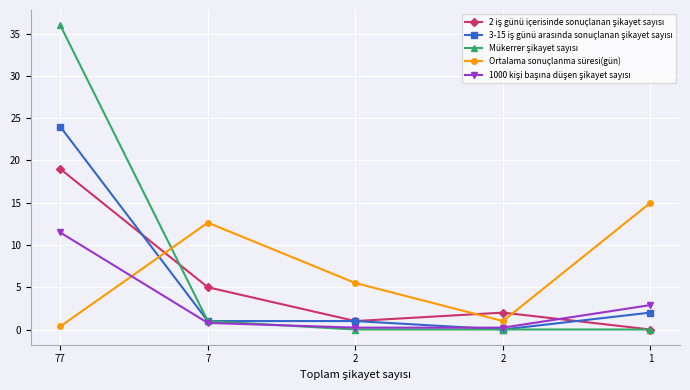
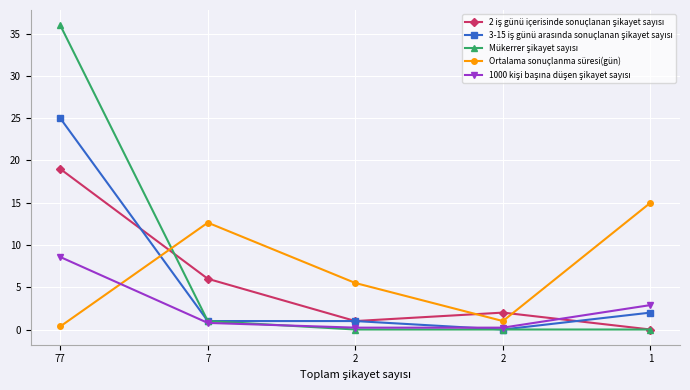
3-15 iş günü arasında sonuçlanan şikayet sayısı, 77: 24 -> 25
1000 kişi başına düşen şikayet sayısı, 77: 11 -> 9
2 iş günü içerisinde sonuçlanan şikayet sayısı, 7: 5 -> 6
